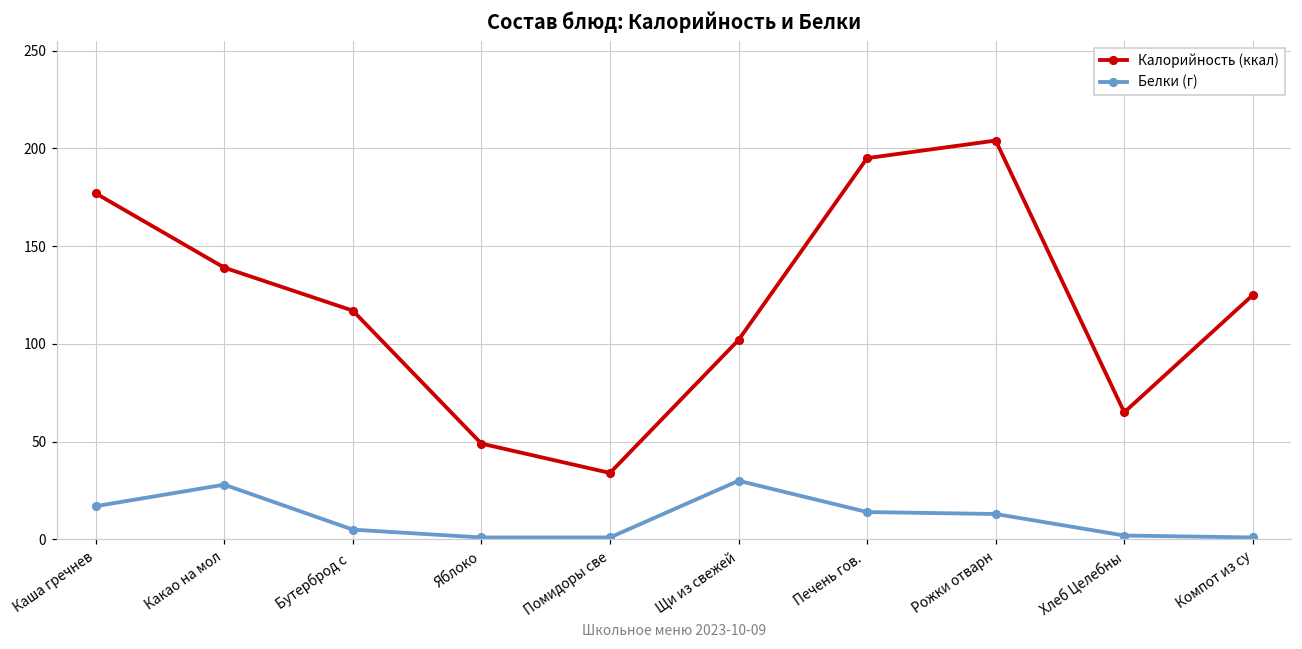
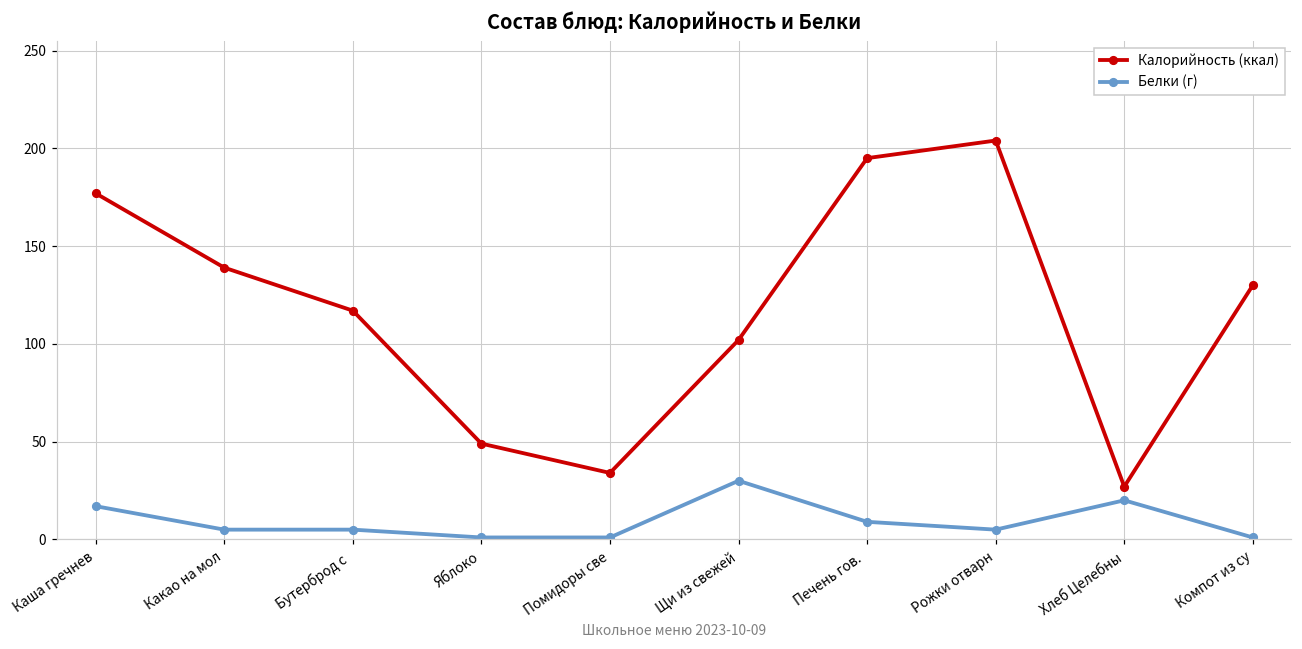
Белки (г), Какао на мол: 28 -> 5
Белки (г), Печень гов.: 14 -> 9
Белки (г), Рожки отварн: 13 -> 5
Калорийность (ккал), Хлеб Целебны: 65 -> 27
Белки (г), Хлеб Целебны: 2 -> 20
Калорийность (ккал), Компот из су: 125 -> 130
